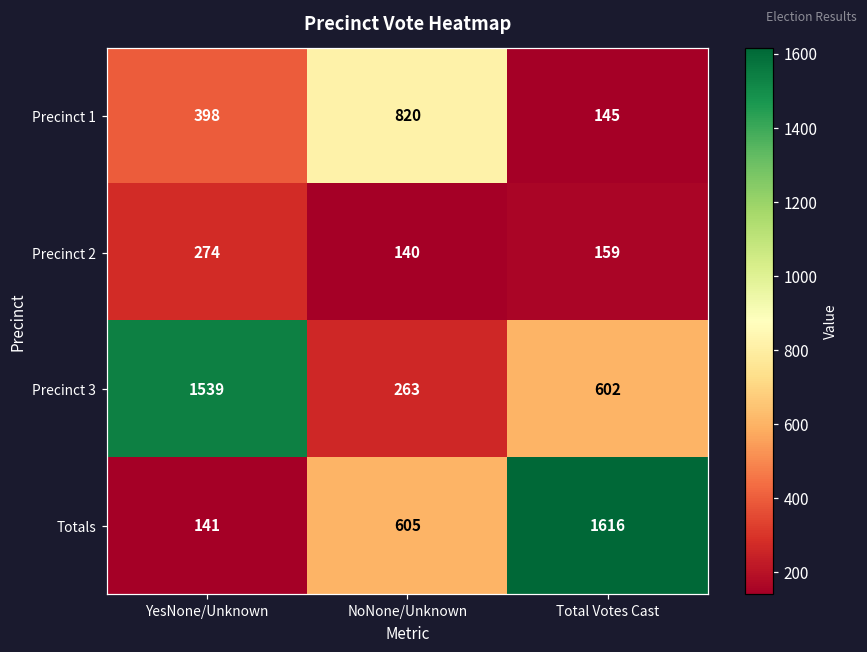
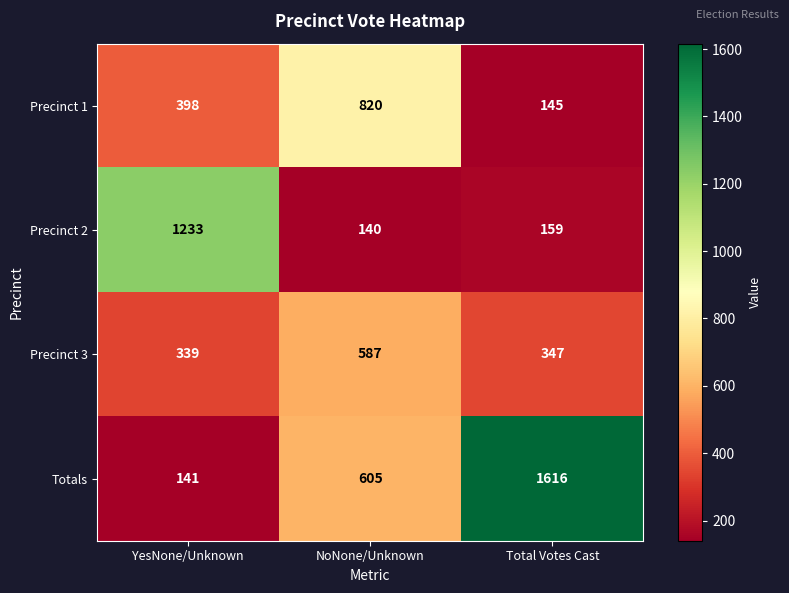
Precinct 2, YesNone/Unknown: 274 -> 1233
Precinct 3, YesNone/Unknown: 1539 -> 339
Precinct 3, NoNone/Unknown: 263 -> 587
Precinct 3, Total Votes Cast: 602 -> 347
